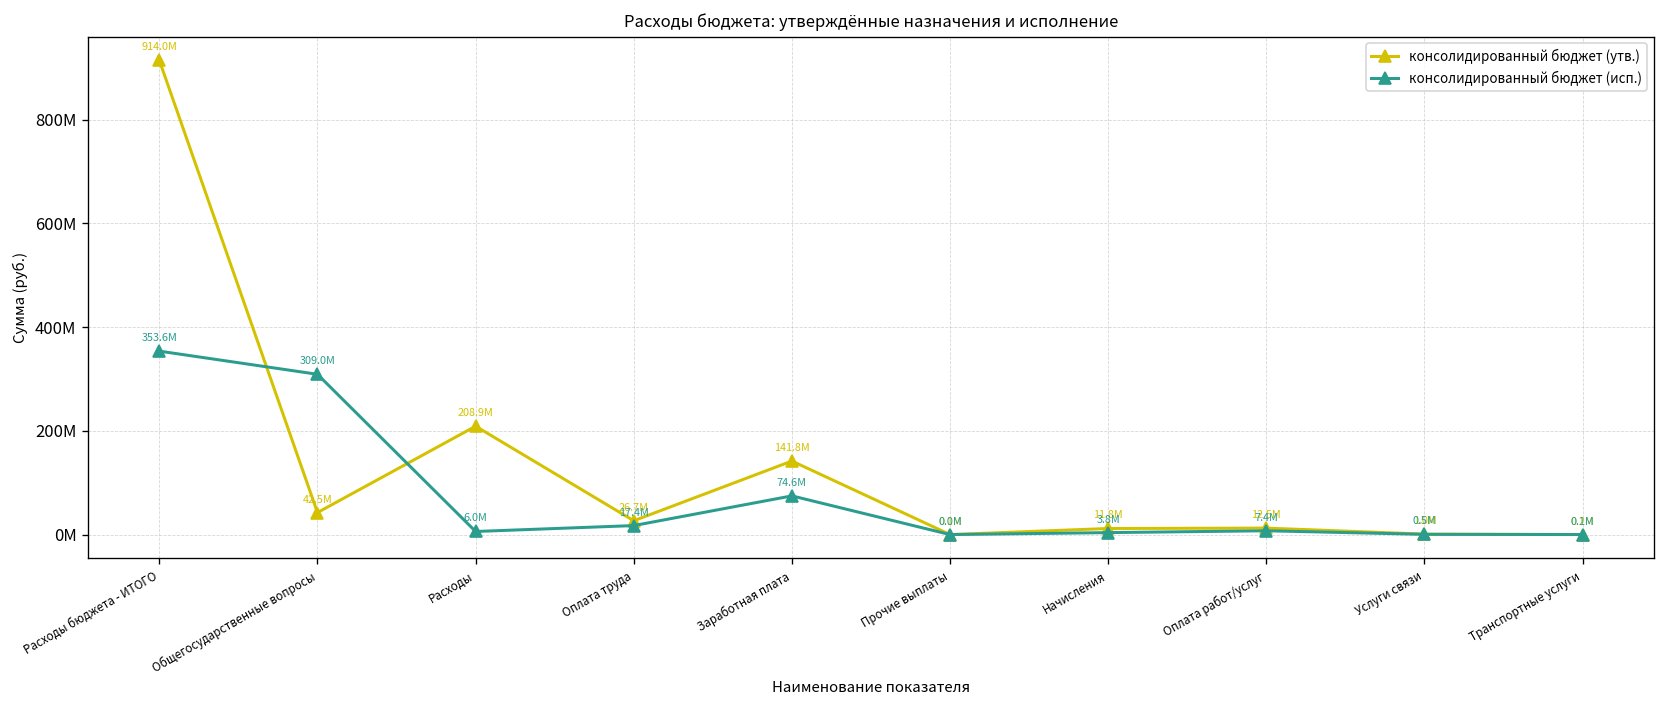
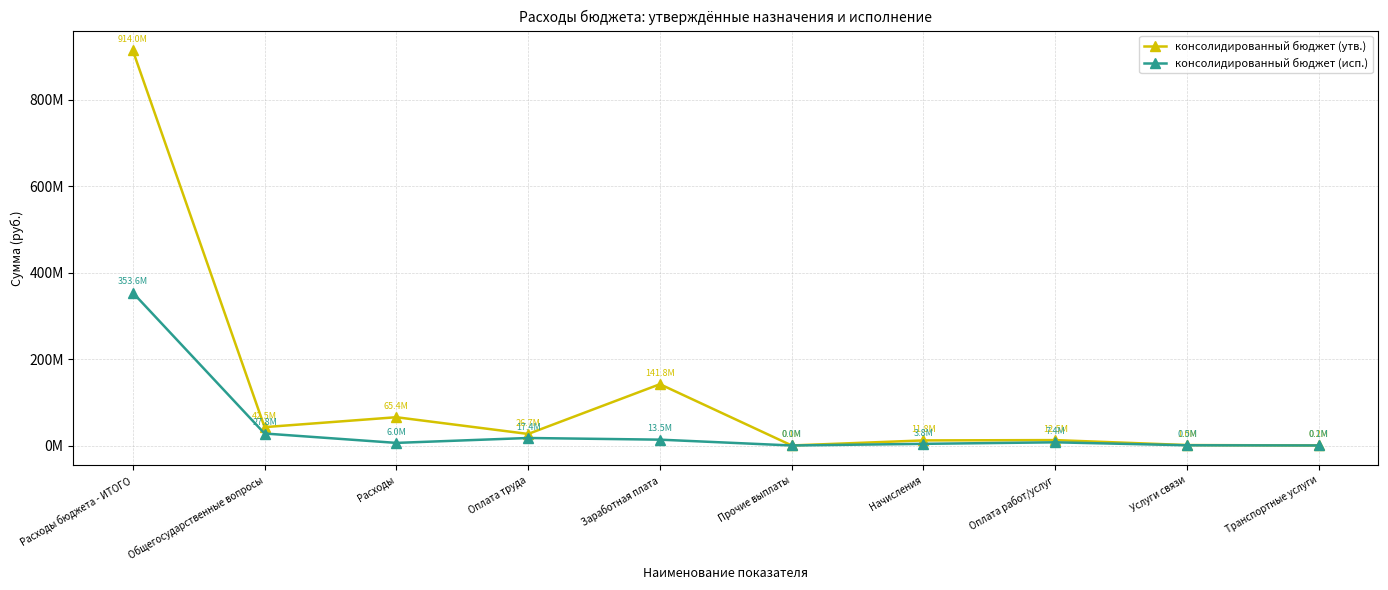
консолидированный бюджет (исп.), Общегосударственные вопросы: 309.0M -> 27.8M
консолидированный бюджет (утв.), Расходы: 208.9M -> 65.4M
консолидированный бюджет (исп.), Заработная плата: 74.6M -> 13.5M
